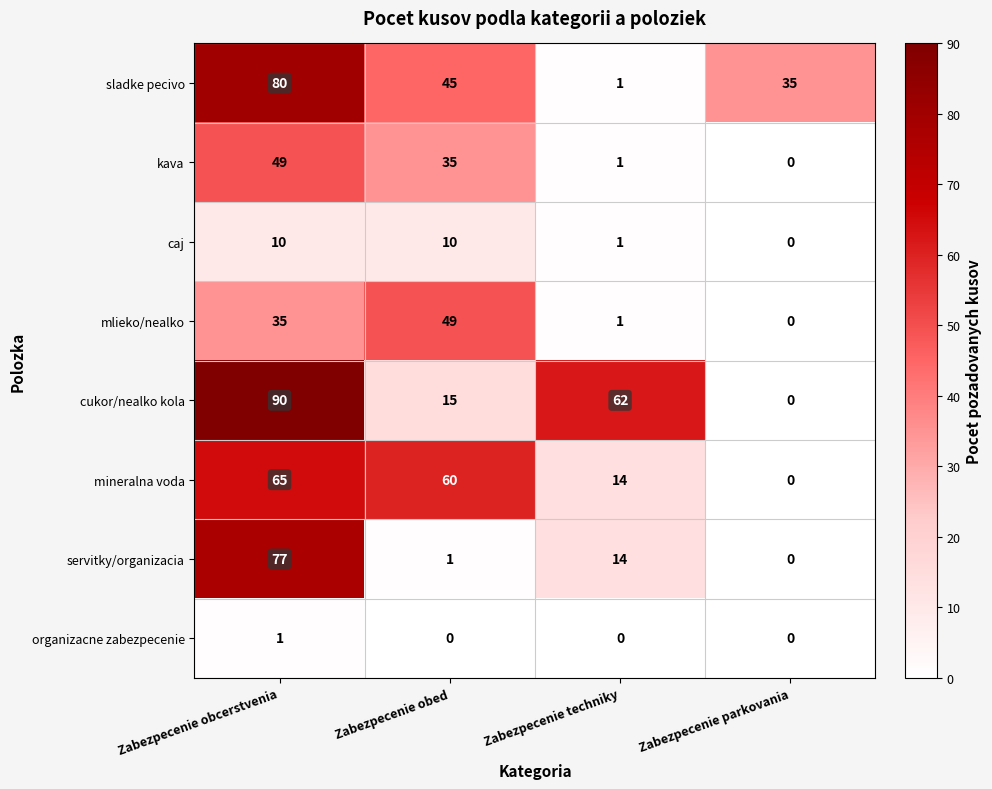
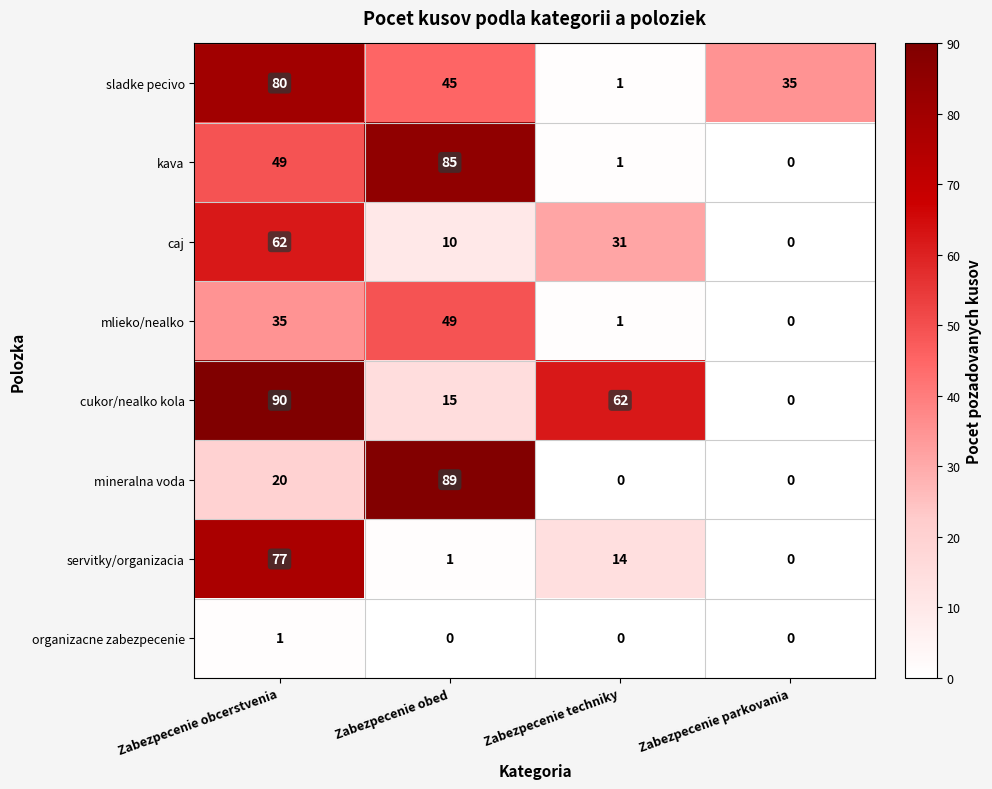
kava, Zabezpecenie obed: 35 -> 85
caj, Zabezpecenie obcerstvenia: 10 -> 62
caj, Zabezpecenie techniky: 1 -> 31
mineralna voda, Zabezpecenie obcerstvenia: 65 -> 20
mineralna voda, Zabezpecenie obed: 60 -> 89
mineralna voda, Zabezpecenie techniky: 14 -> 0
